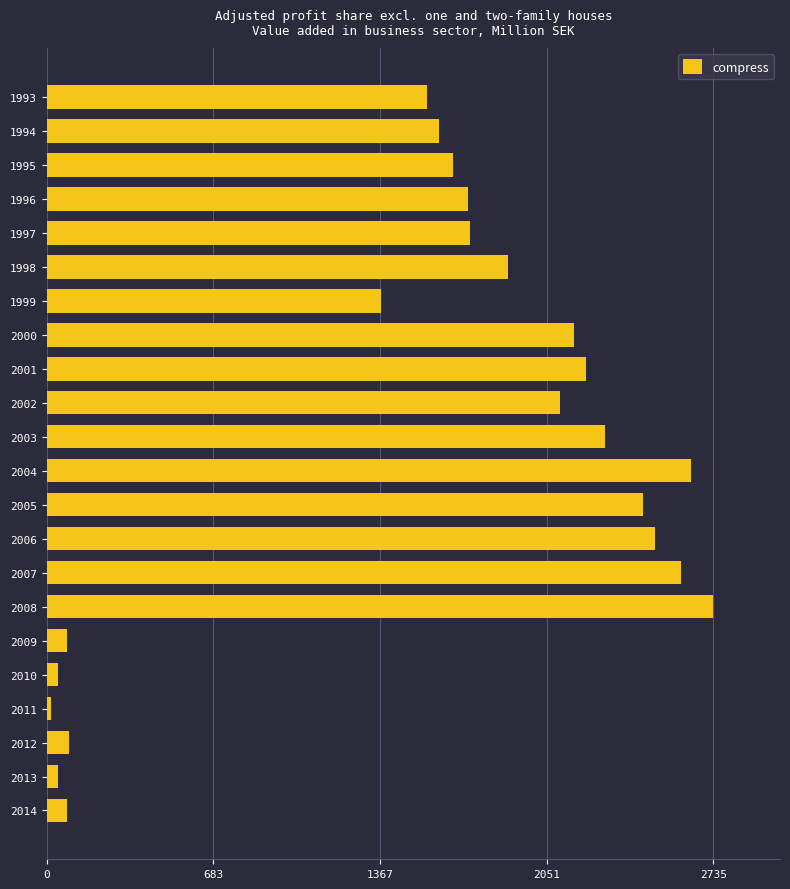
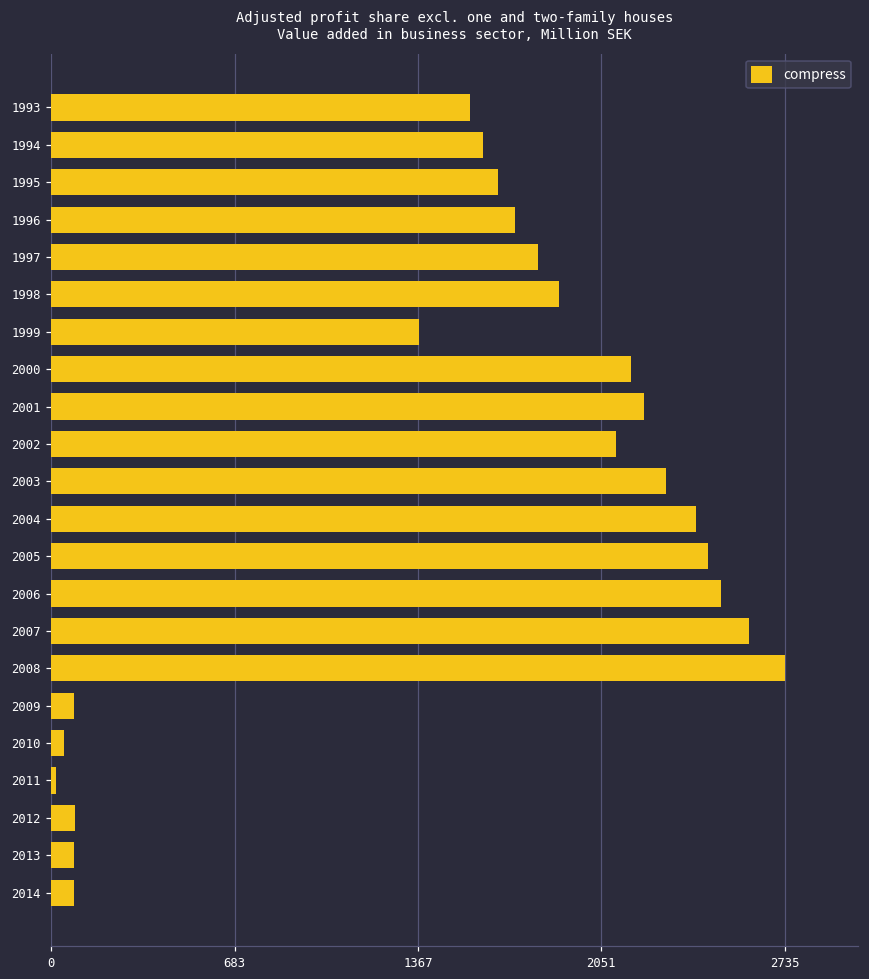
1997: 1740 -> 1810
2004: 2640 -> 2410
2013: 40 -> 80
